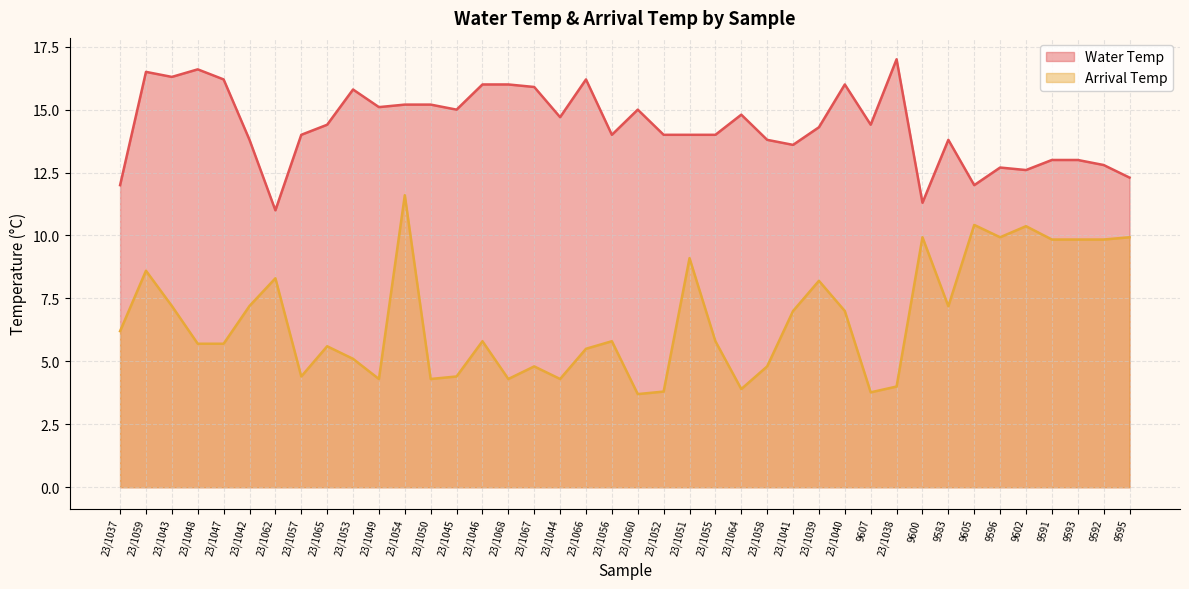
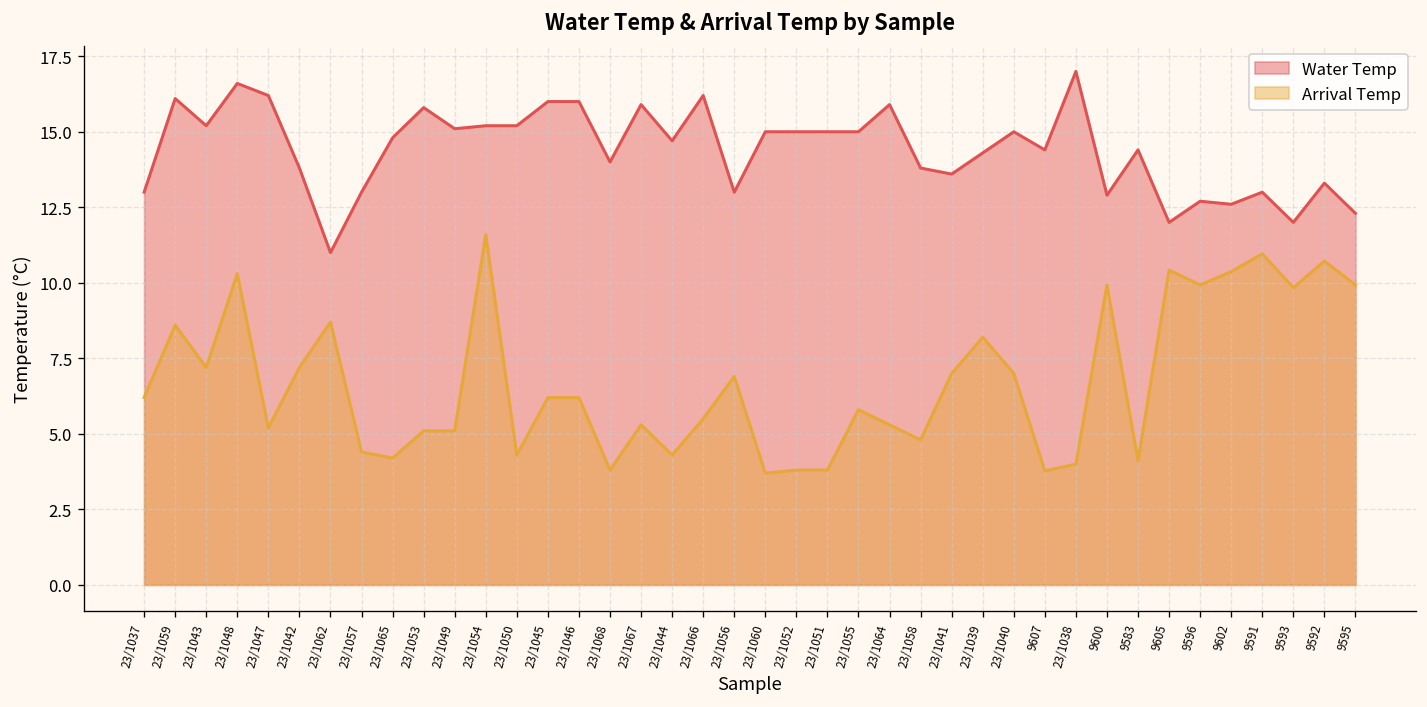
Water Temp, 23/1037: 12 -> 13
Water Temp, 23/1059: 16.5 -> 16.1
Water Temp, 23/1043: 16.3 -> 15.2
Arrival Temp, 23/1048: 5.7 -> 10.3
Arrival Temp, 23/1047: 5.7 -> 5.2
Arrival Temp, 23/1062: 8.3 -> 8.7
Water Temp, 23/1057: 14 -> 13
Water Temp, 23/1065: 14.4 -> 14.8
Arrival Temp, 23/1065: 5.6 -> 4.2
Arrival Temp, 23/1049: 4.3 -> 5.1
Water Temp, 23/1045: 15 -> 16
Arrival Temp, 23/1045: 4.4 -> 6.2
Arrival Temp, 23/1046: 5.8 -> 6.2
Water Temp, 23/1068: 16 -> 14
Arrival Temp, 23/1068: 4.3 -> 3.8
Arrival Temp, 23/1067: 4.8 -> 5.3
Water Temp, 23/1056: 14 -> 13
Arrival Temp, 23/1056: 5.8 -> 6.9
Water Temp, 23/1052: 14 -> 15
Water Temp, 23/1051: 14 -> 15
Arrival Temp, 23/1051: 9.1 -> 3.8
Water Temp, 23/1055: 14 -> 15
Water Temp, 23/1064: 14.8 -> 15.9
Arrival Temp, 23/1064: 3.9 -> 5.3
Water Temp, 23/1040: 16 -> 15
Water Temp, 9600: 11.3 -> 12.9
Water Temp, 9583: 13.8 -> 14.4
Arrival Temp, 9583: 7.2 -> 4.1
Arrival Temp, 9591: 9.8 -> 11.0
Water Temp, 9593: 13 -> 12
Water Temp, 9592: 12.8 -> 13.3
Arrival Temp, 9592: 9.8 -> 10.7
